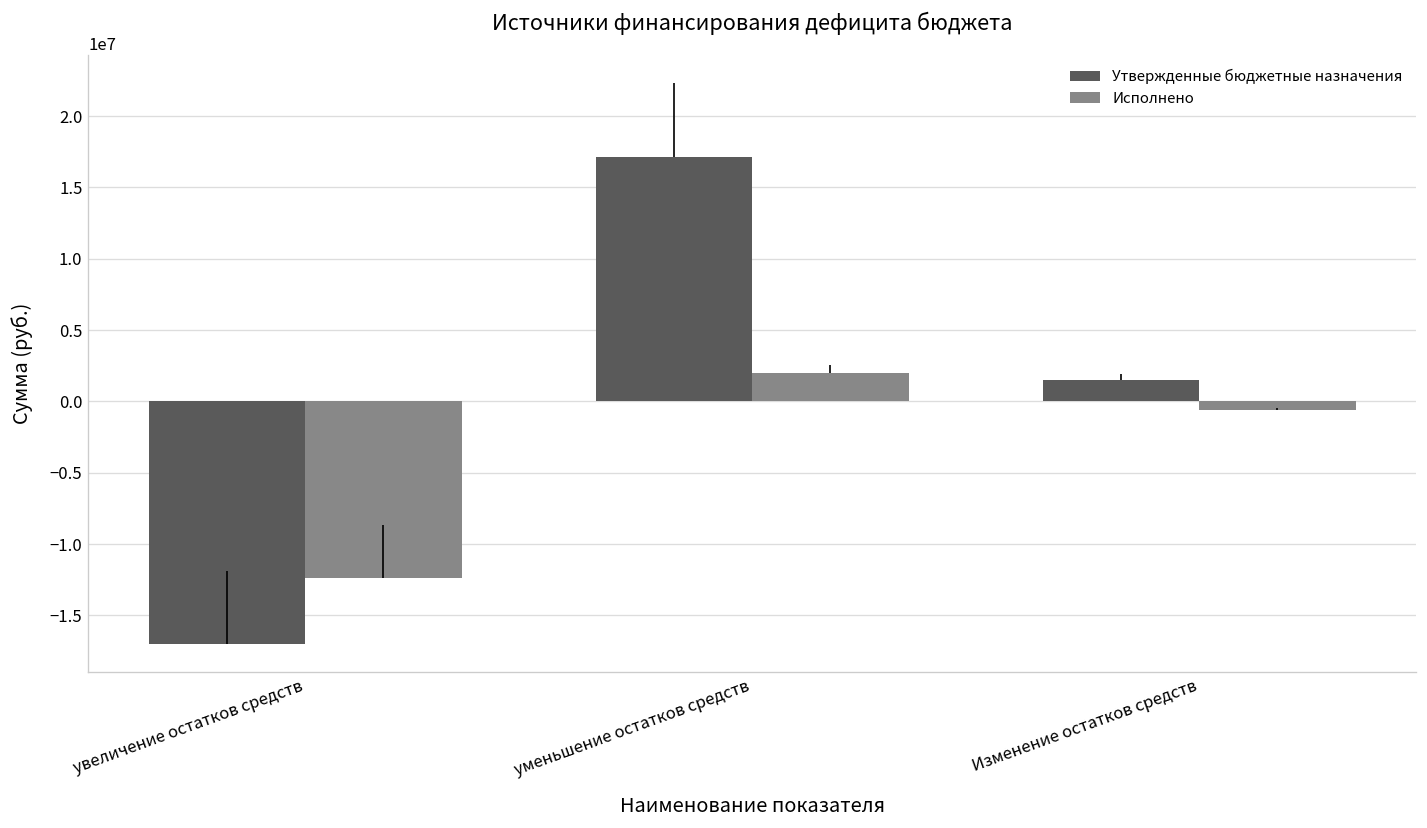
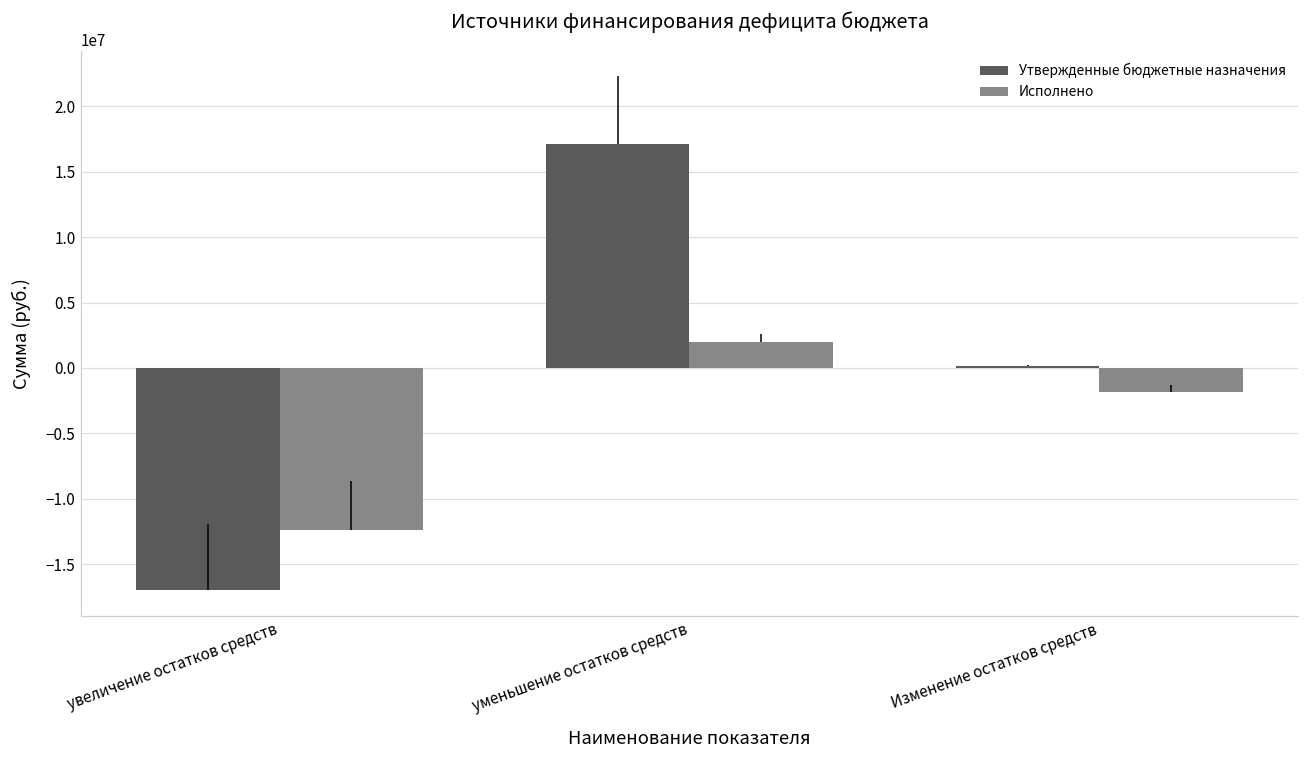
Утвержденные бюджетные назначения, Изменение остатков средств: 1500000 -> 100000
Исполнено, Изменение остатков средств: -600000 -> -1800000
